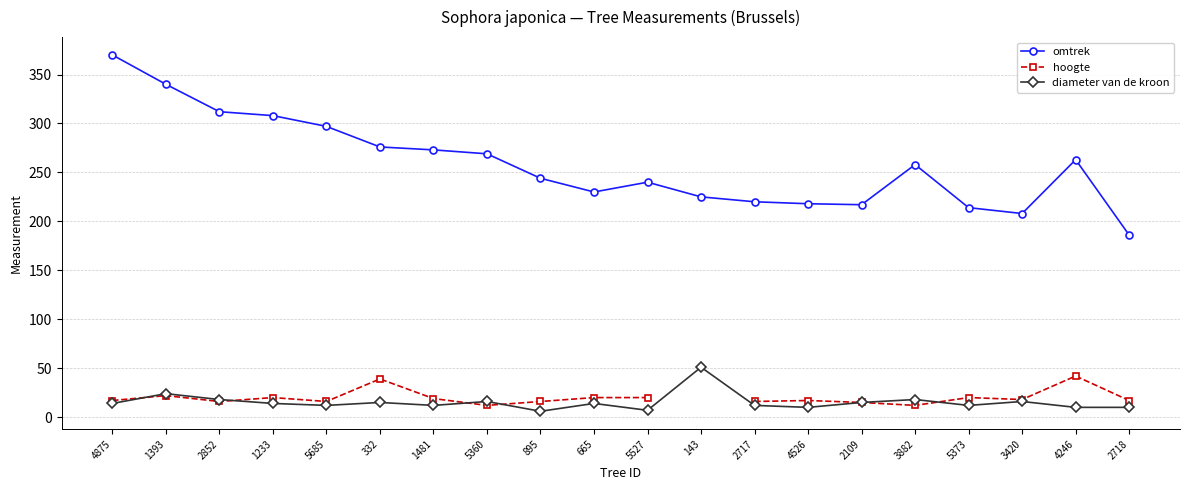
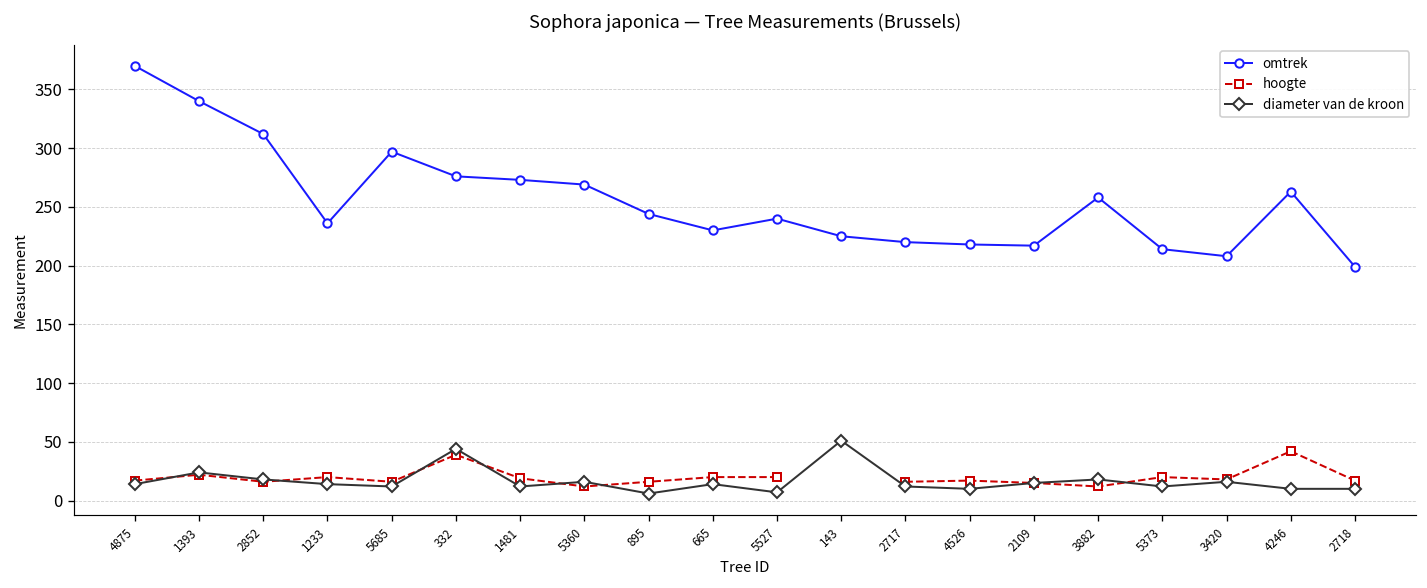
omtrek, 1233: 310 -> 240
diameter van de kroon, 332: 20 -> 40
omtrek, 2718: 190 -> 200
